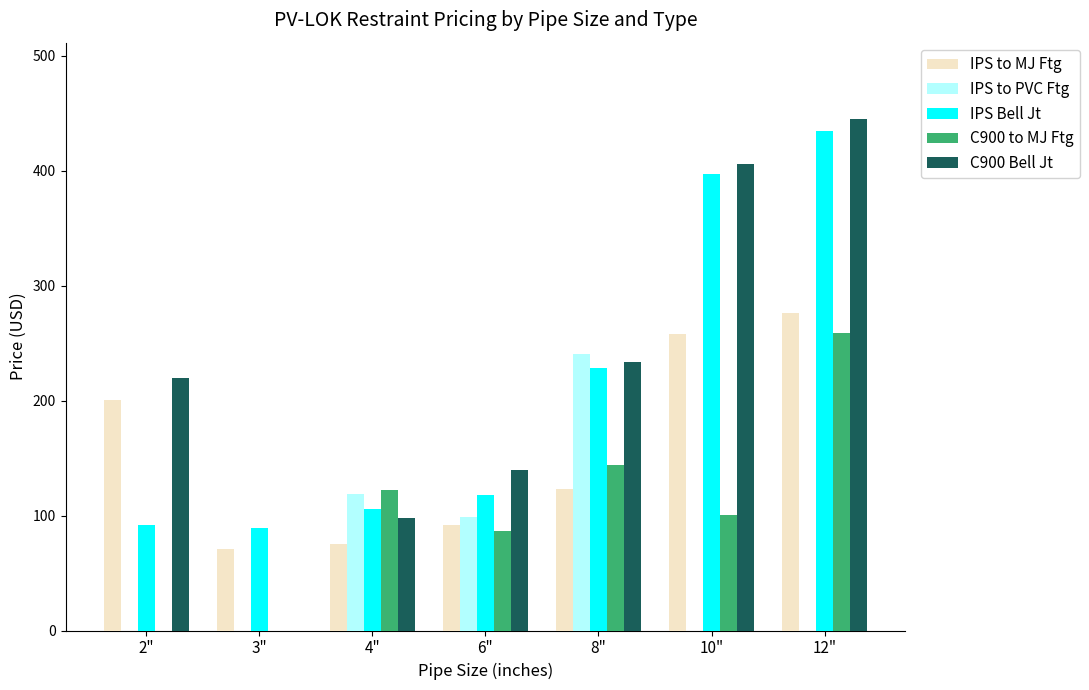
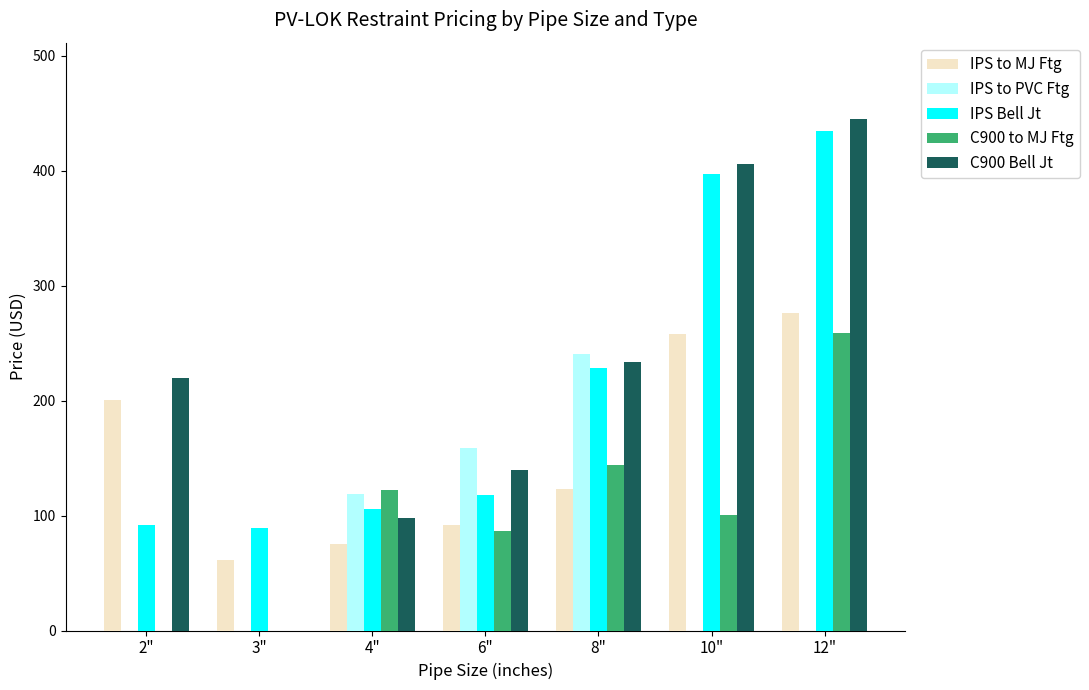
IPS to MJ Ftg, 3": 71 -> 61
IPS to PVC Ftg, 6": 99 -> 159
